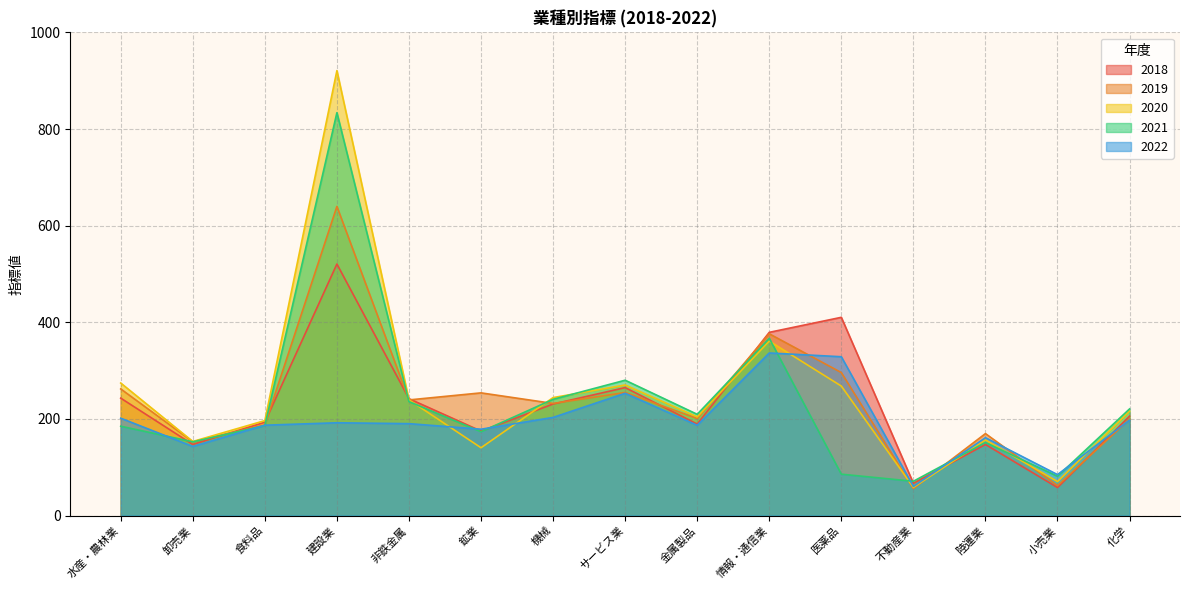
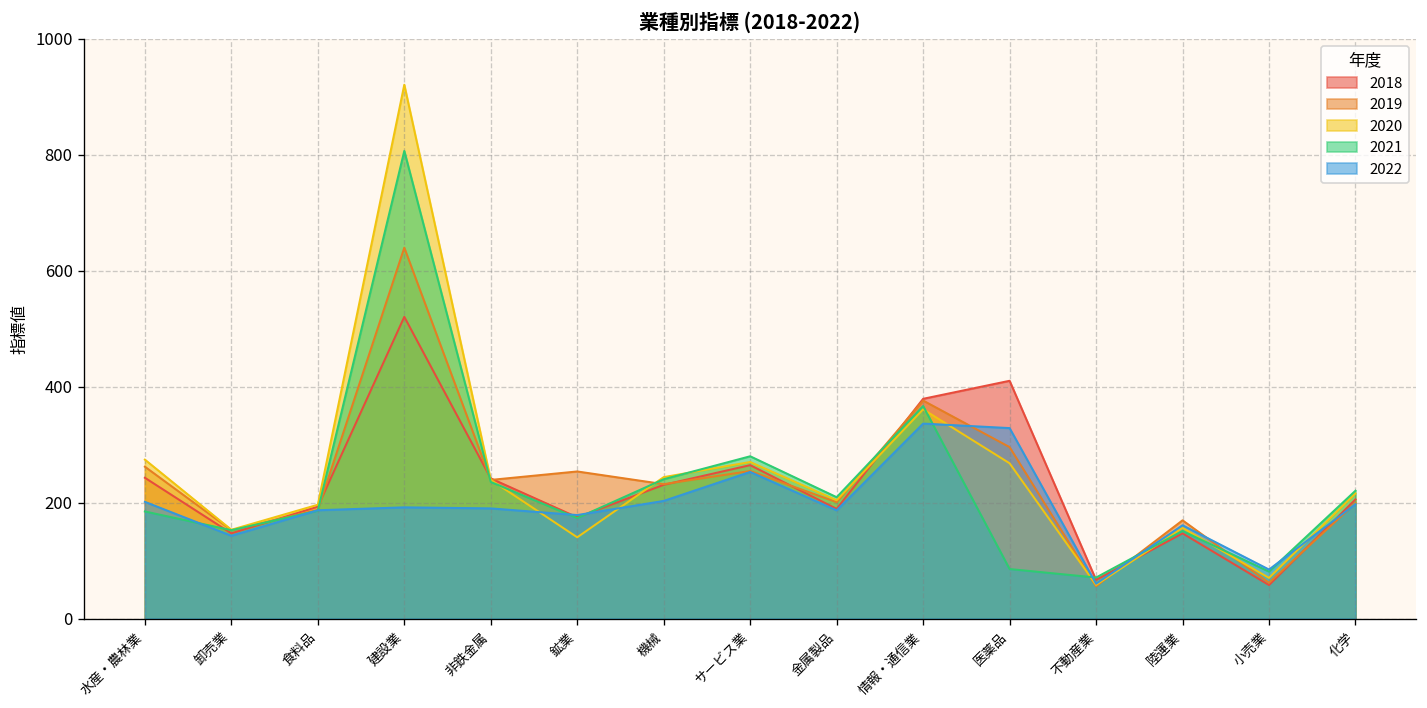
2021, 建設業: 830 -> 810
